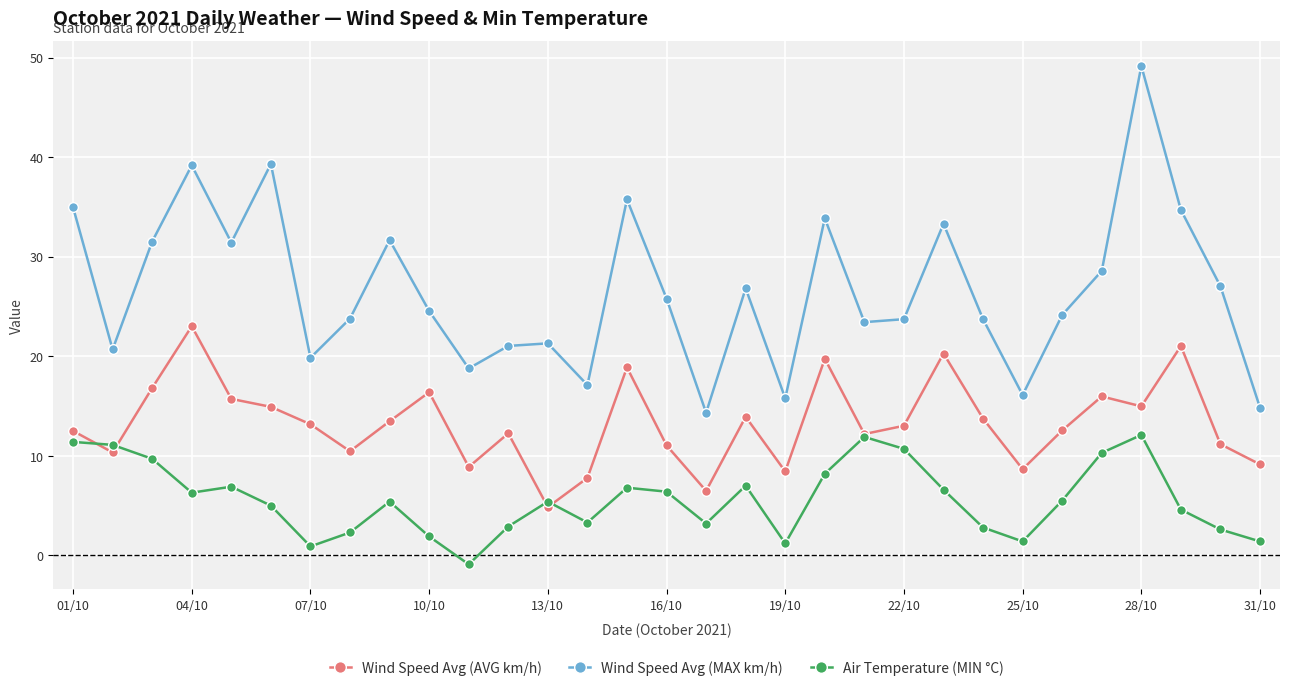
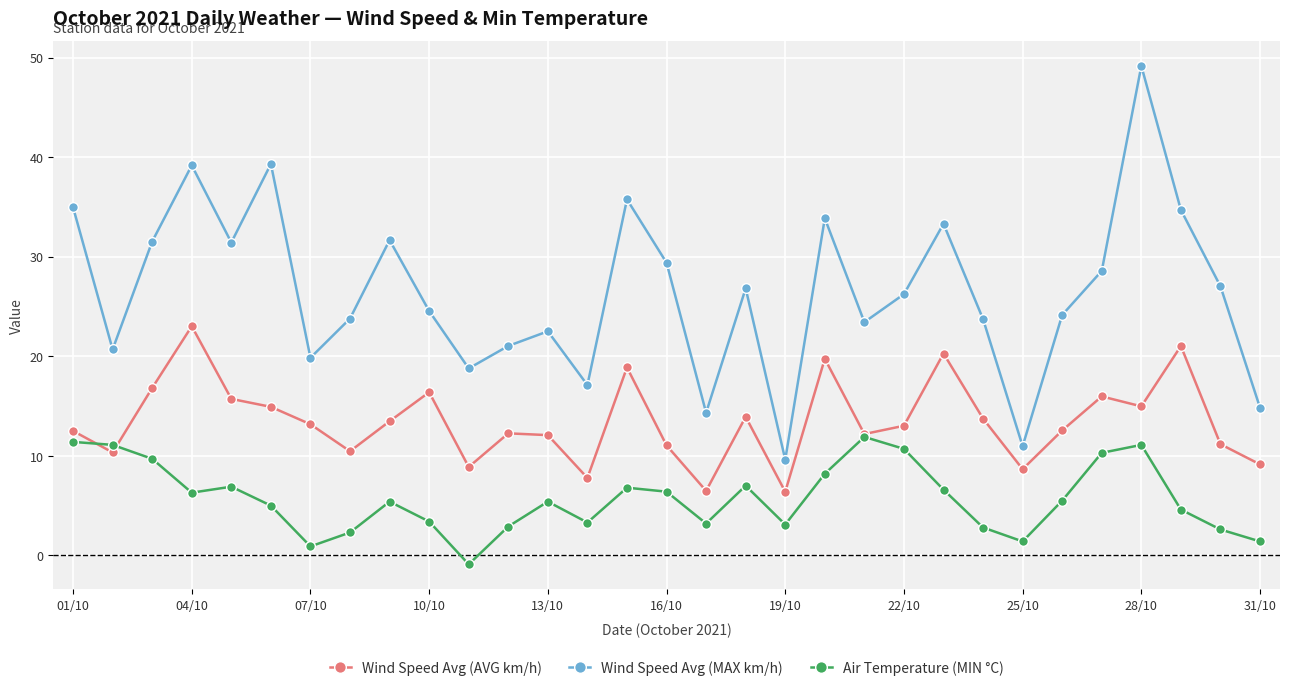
Air Temperature (MIN °C), 10/10: 2 -> 3
Wind Speed Avg (AVG km/h), 13/10: 5 -> 12
Wind Speed Avg (MAX km/h), 13/10: 21 -> 23
Wind Speed Avg (MAX km/h), 16/10: 26 -> 29
Wind Speed Avg (AVG km/h), 19/10: 8 -> 6
Wind Speed Avg (MAX km/h), 19/10: 16 -> 10
Air Temperature (MIN °C), 19/10: 1 -> 3
Wind Speed Avg (MAX km/h), 22/10: 24 -> 26
Wind Speed Avg (MAX km/h), 25/10: 16 -> 11
Air Temperature (MIN °C), 28/10: 12 -> 11
